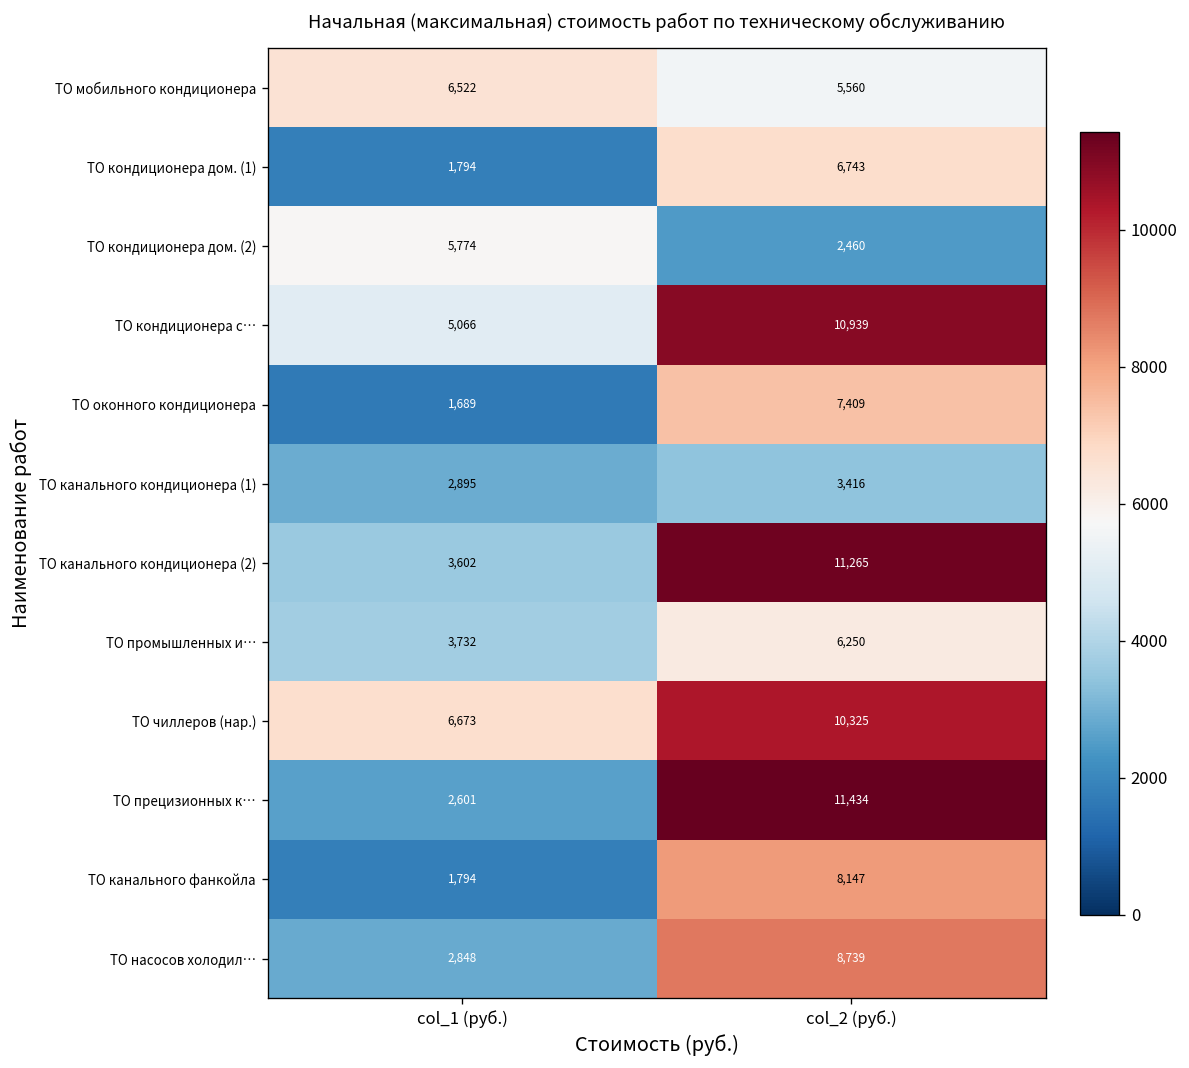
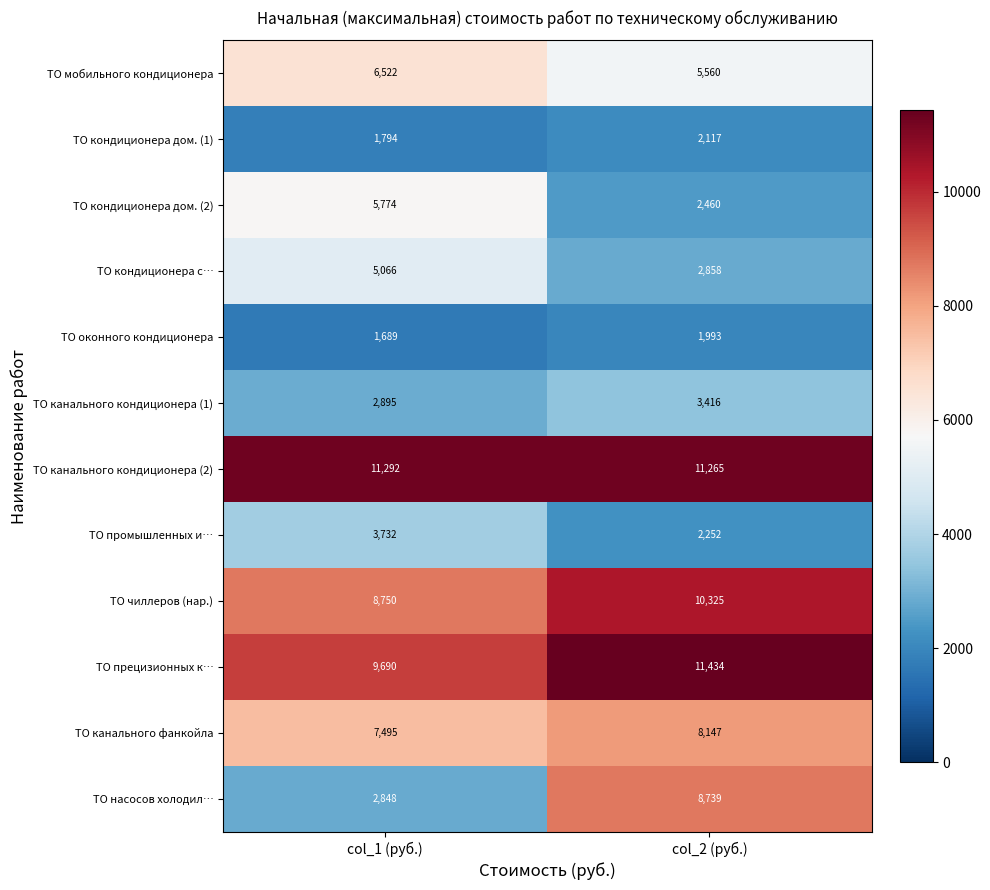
ТО кондиционера дом. (1), col_2 (руб.): 6,743 -> 2,117
ТО кондиционера с…, col_2 (руб.): 10,939 -> 2,858
ТО оконного кондиционера, col_2 (руб.): 7,409 -> 1,993
ТО канального кондиционера (2), col_1 (руб.): 3,602 -> 11,292
ТО промышленных и…, col_2 (руб.): 6,250 -> 2,252
ТО чиллеров (нар.), col_1 (руб.): 6,673 -> 8,750
ТО прецизионных к…, col_1 (руб.): 2,601 -> 9,690
ТО канального фанкойла, col_1 (руб.): 1,794 -> 7,495
